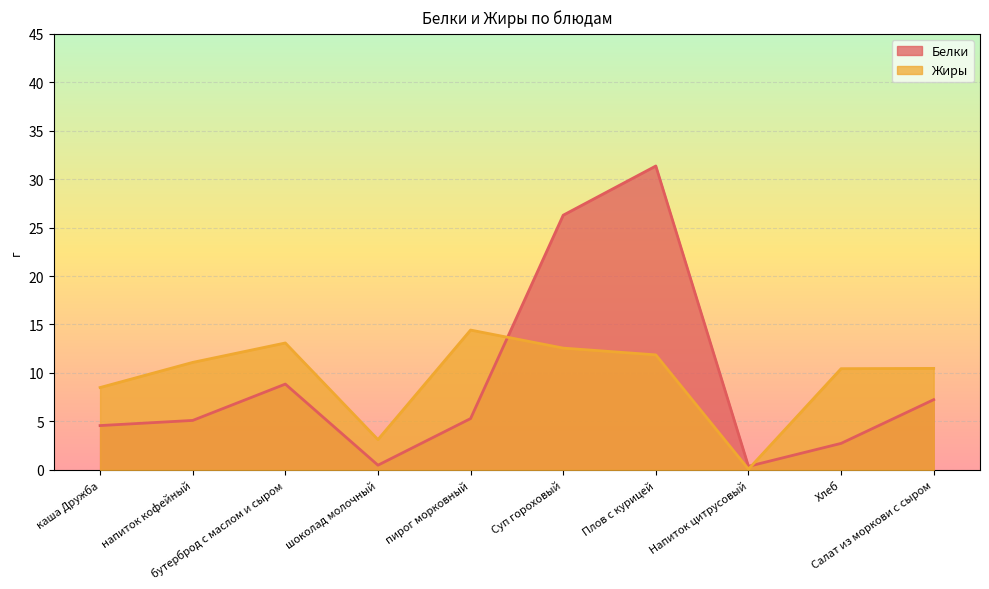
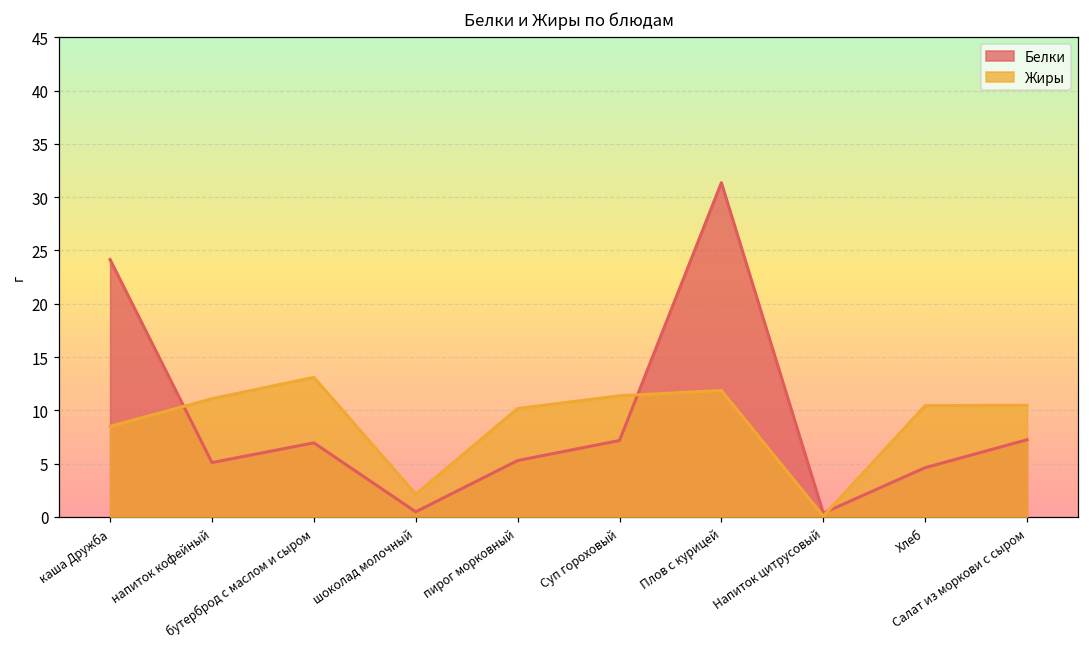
Белки, каша Дружба: 5 -> 24
Белки, бутерброд с маслом и сыром: 9 -> 7
Жиры, шоколад молочный: 3 -> 2
Жиры, пирог морковный: 14 -> 10
Белки, Суп гороховый: 26 -> 7
Жиры, Суп гороховый: 13 -> 11
Белки, Хлеб: 3 -> 5
